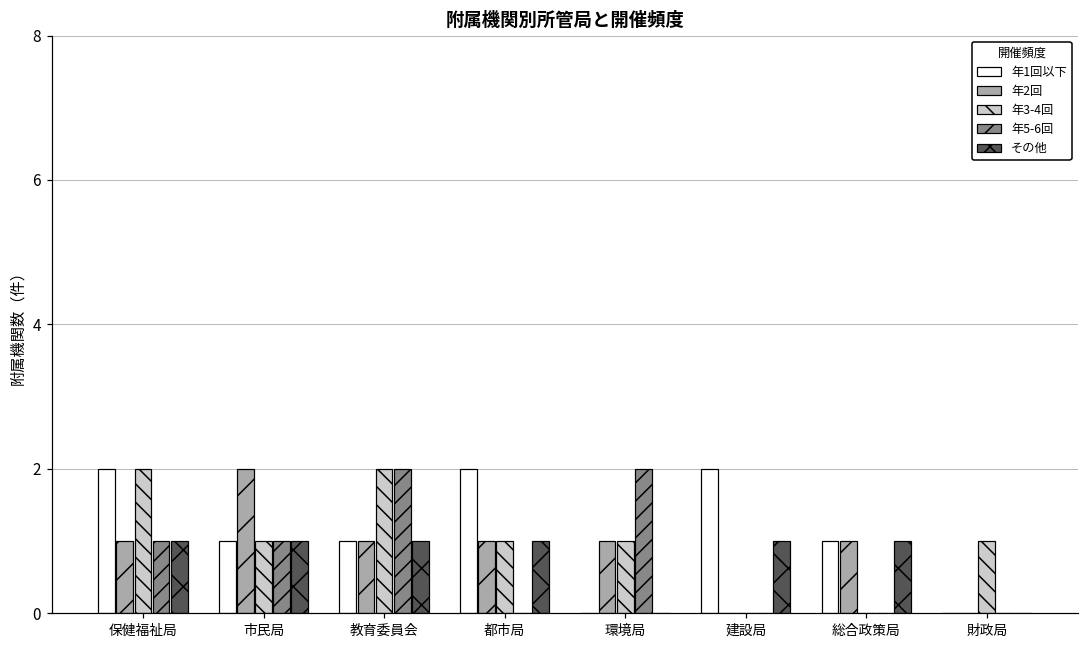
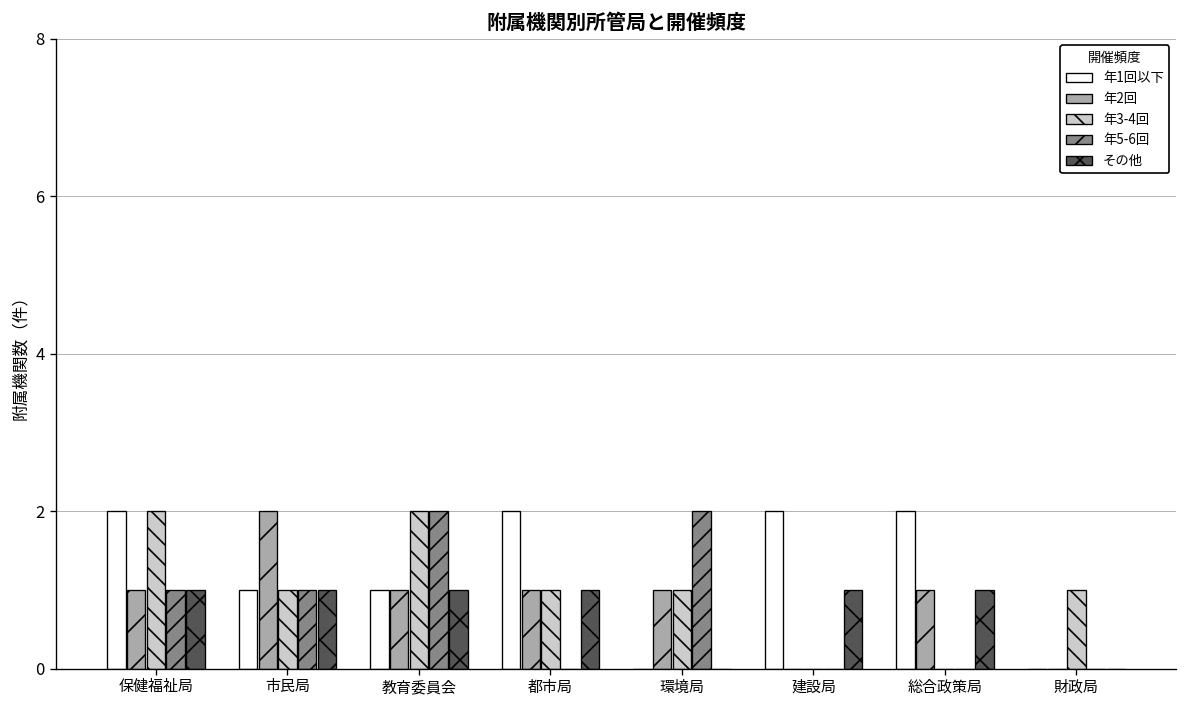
年1回以下, 総合政策局: 1 -> 2
